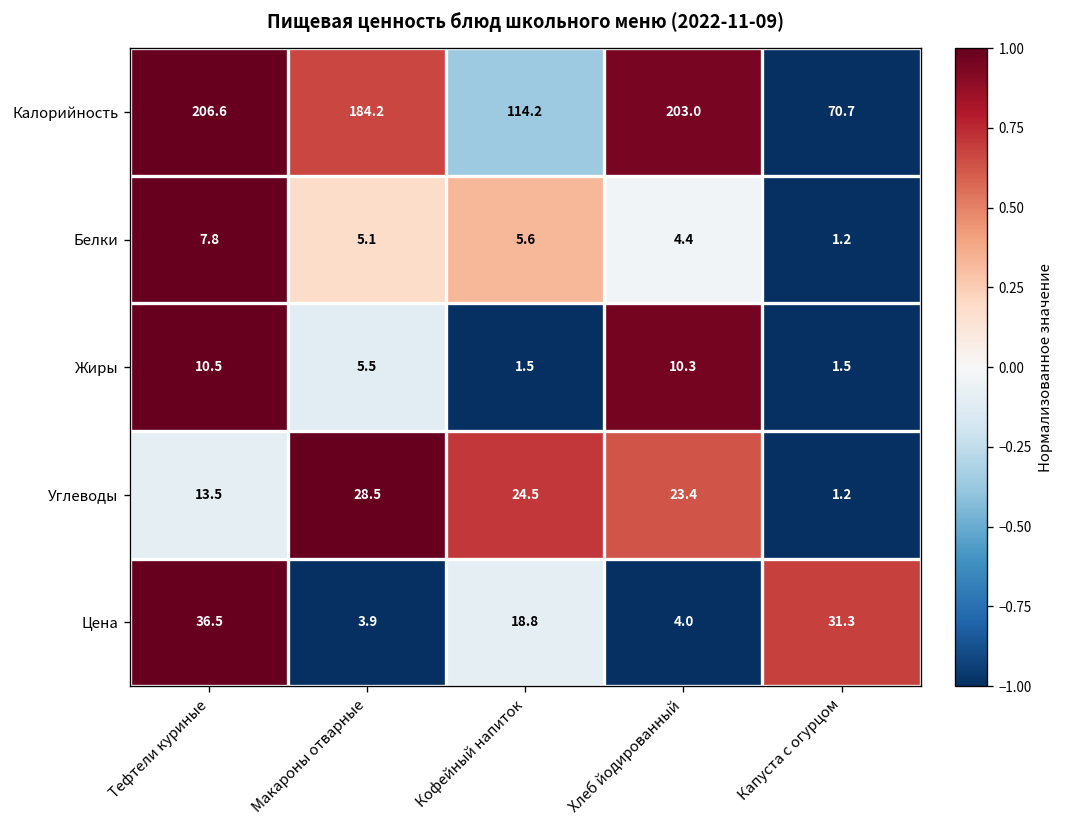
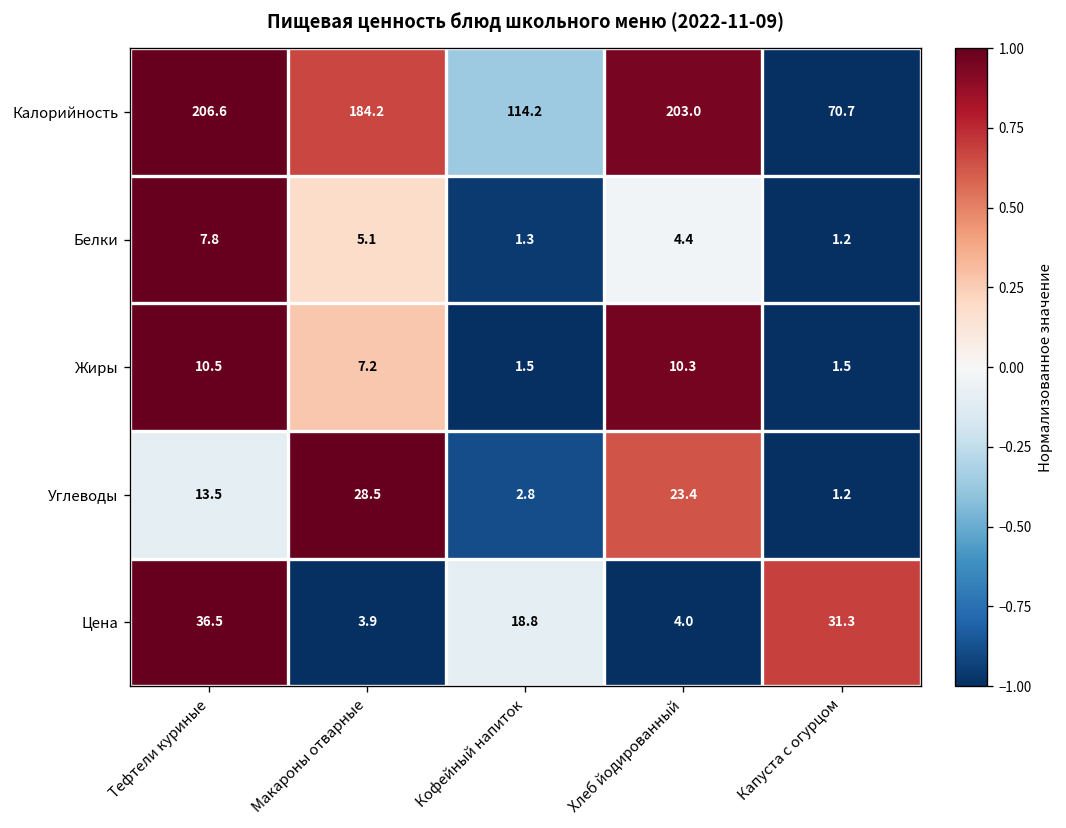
Белки, Кофейный напиток: 5.6 -> 1.3
Жиры, Макароны отварные: 5.5 -> 7.2
Углеводы, Кофейный напиток: 24.5 -> 2.8
